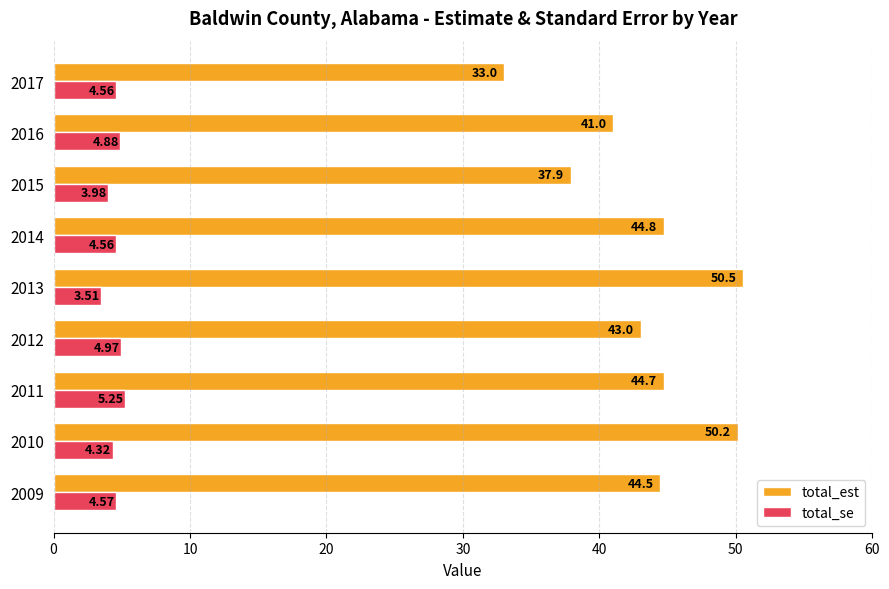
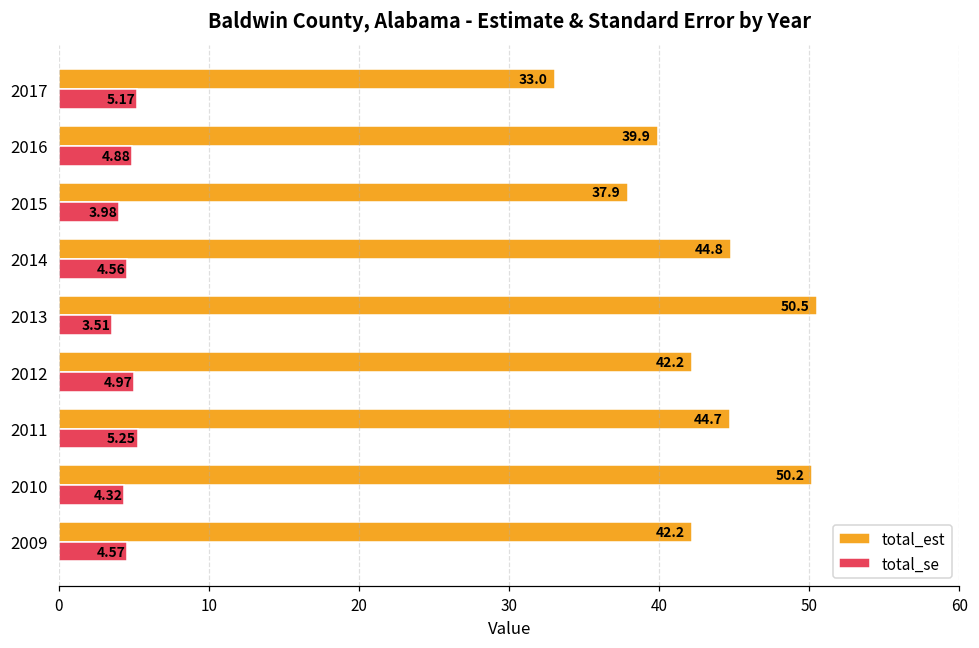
total_se, 2017: 4.56 -> 5.17
total_est, 2016: 41.0 -> 39.9
total_est, 2012: 43.0 -> 42.2
total_est, 2009: 44.5 -> 42.2
